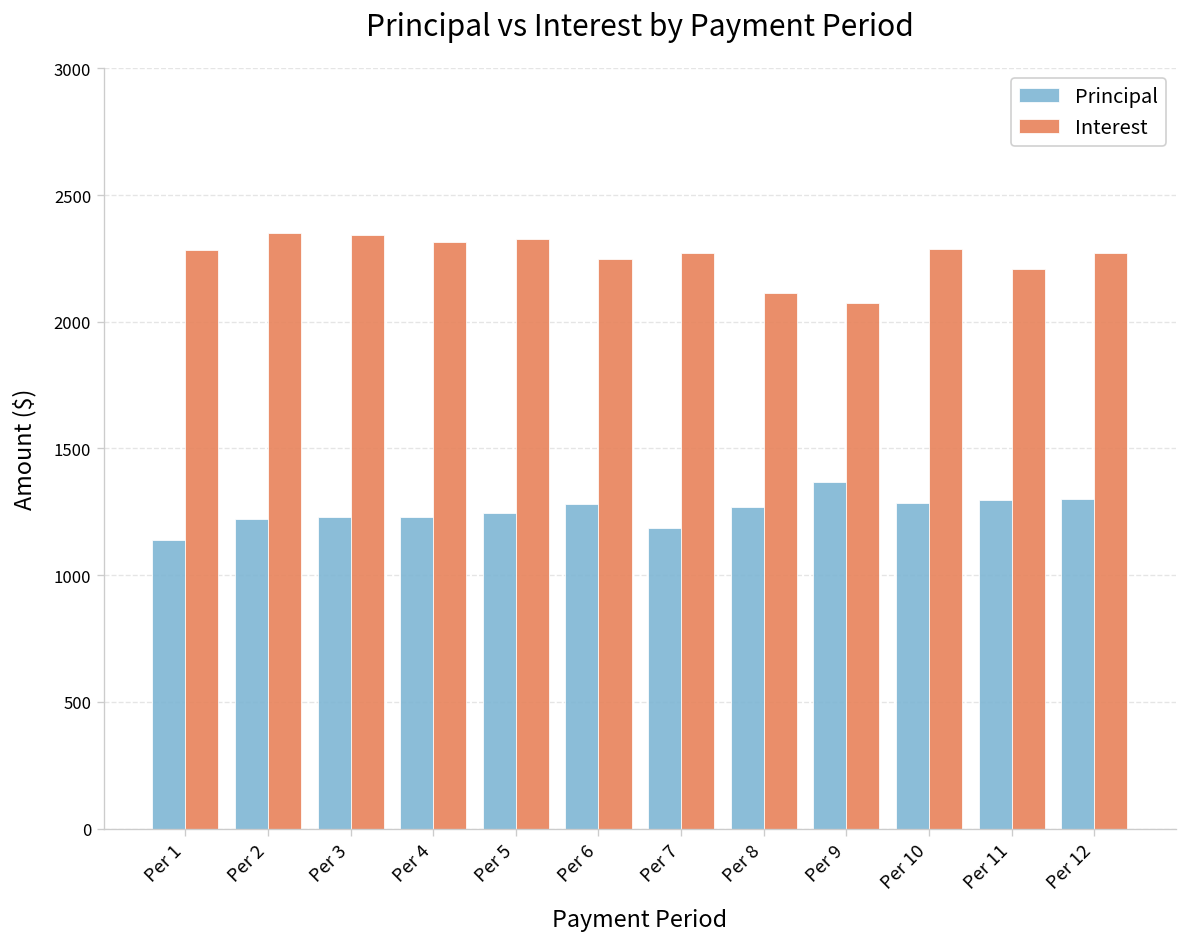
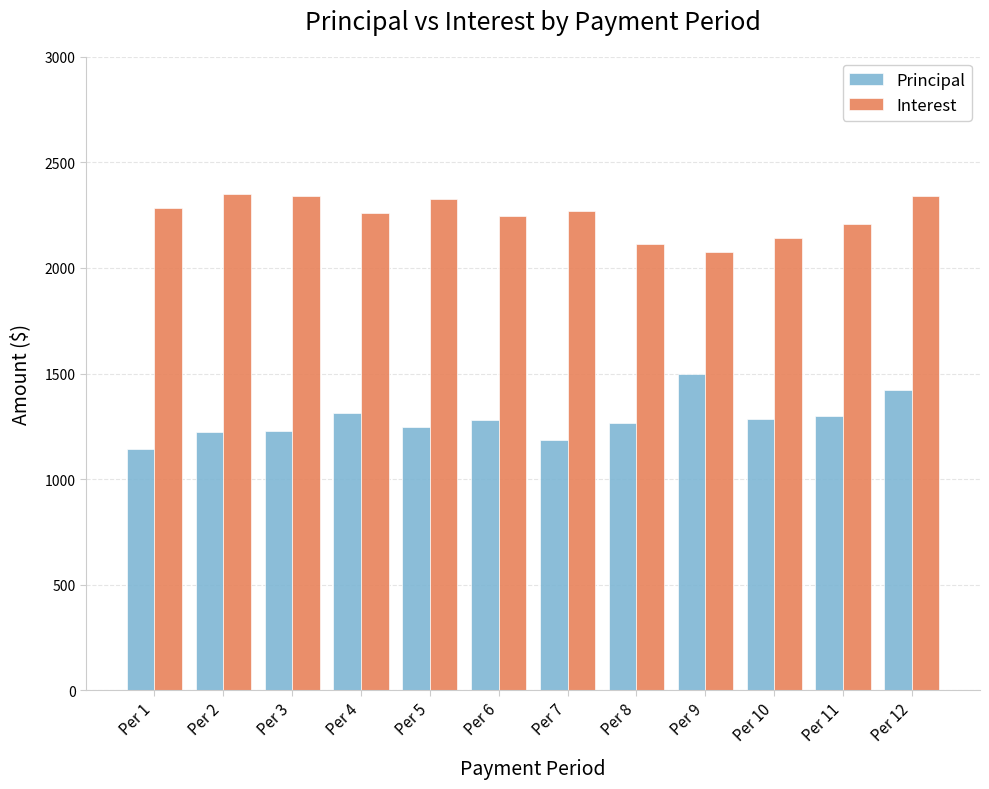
Principal, Per 4: 1230 -> 1310
Interest, Per 4: 2310 -> 2260
Principal, Per 9: 1370 -> 1500
Interest, Per 10: 2290 -> 2140
Principal, Per 12: 1300 -> 1420
Interest, Per 12: 2270 -> 2340
